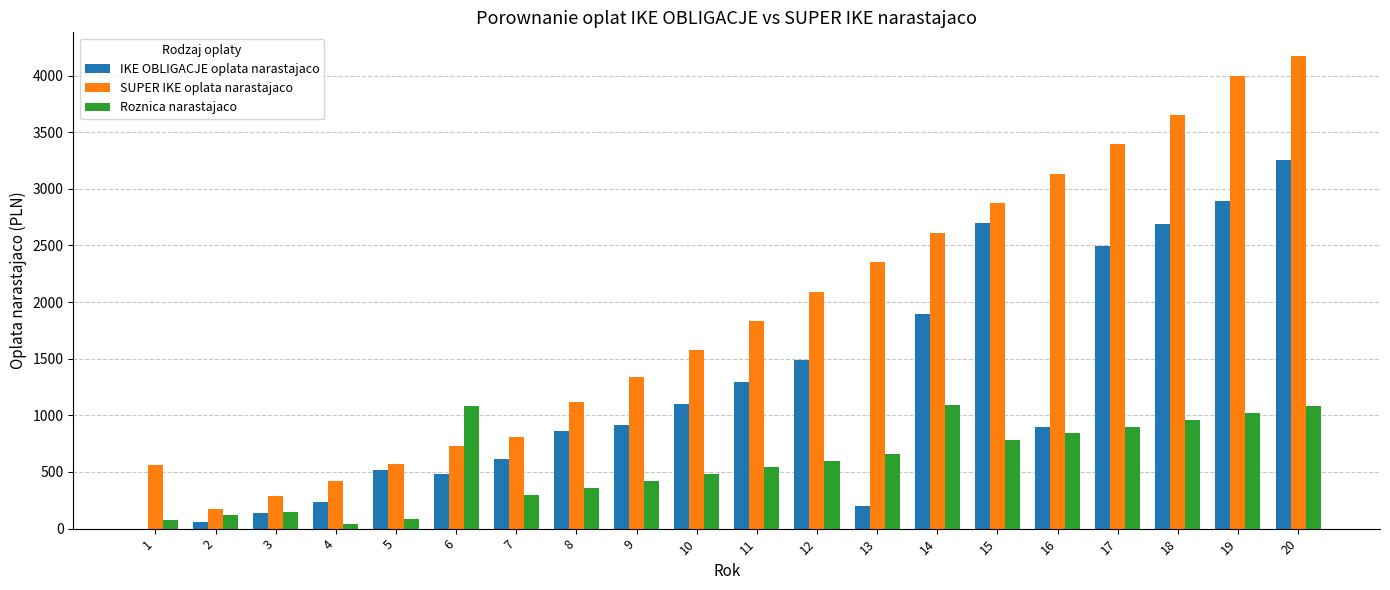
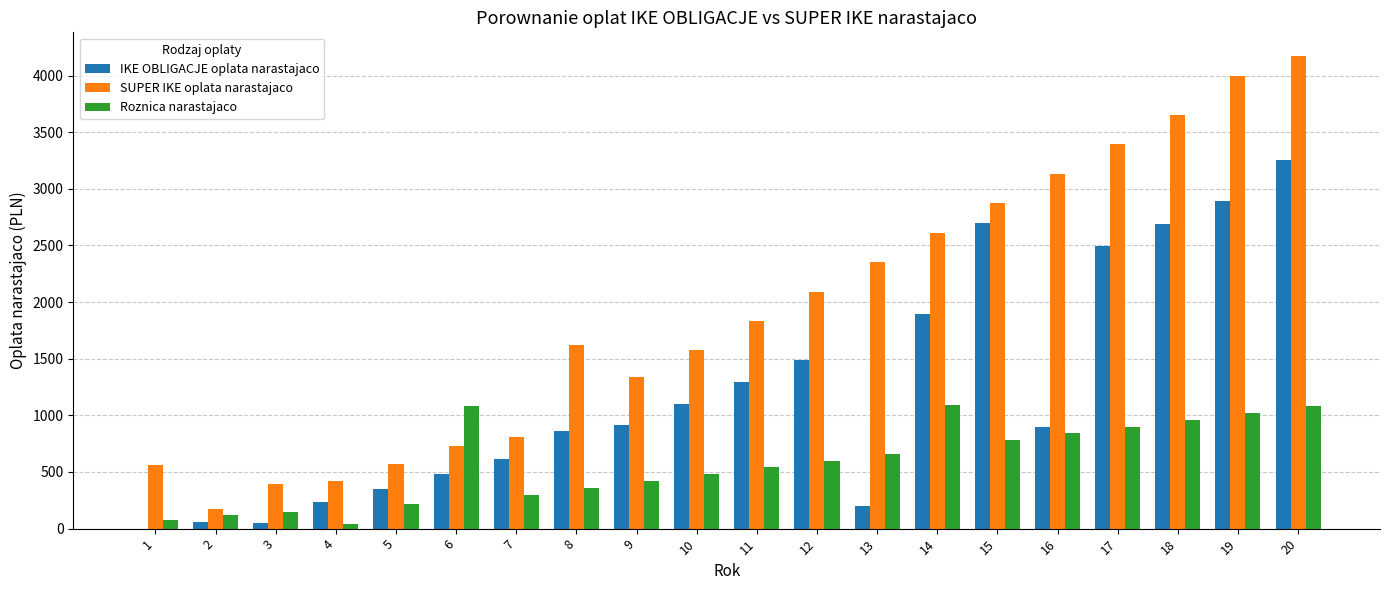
IKE OBLIGACJE oplata narastajaco, 3: 140 -> 50
SUPER IKE oplata narastajaco, 3: 290 -> 390
IKE OBLIGACJE oplata narastajaco, 5: 520 -> 350
Roznica narastajaco, 5: 90 -> 210
SUPER IKE oplata narastajaco, 8: 1120 -> 1620
